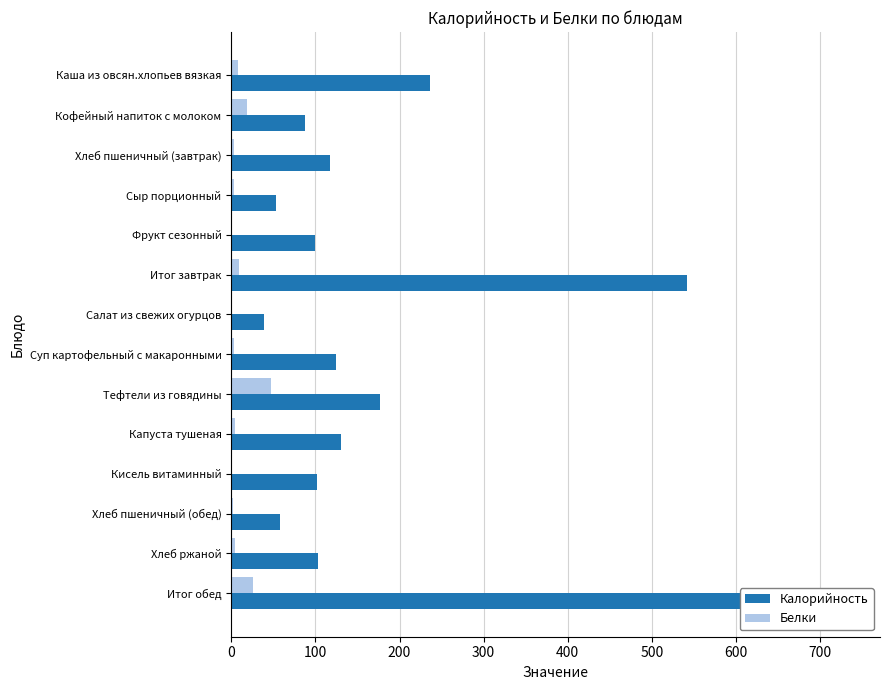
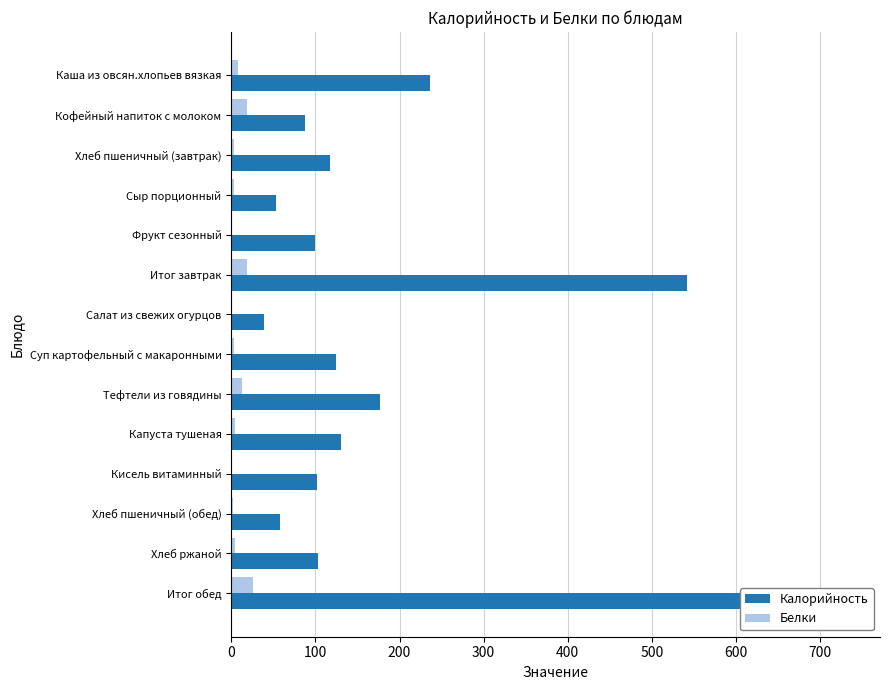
Белки, Итог завтрак: 10 -> 20
Белки, Тефтели из говядины: 50 -> 10
